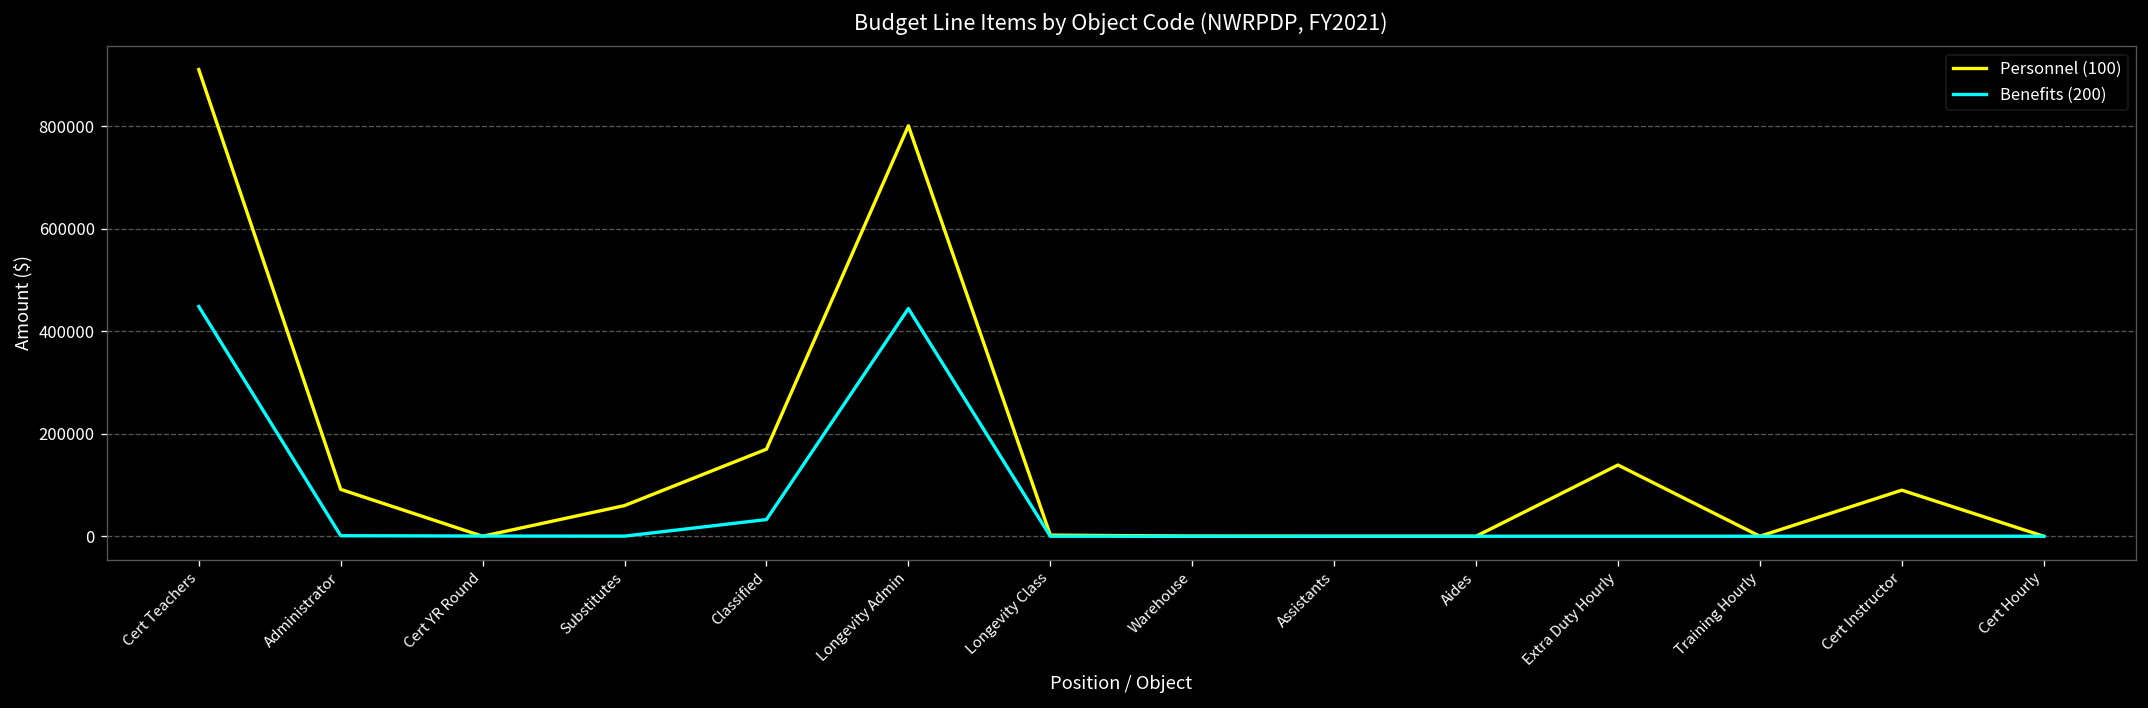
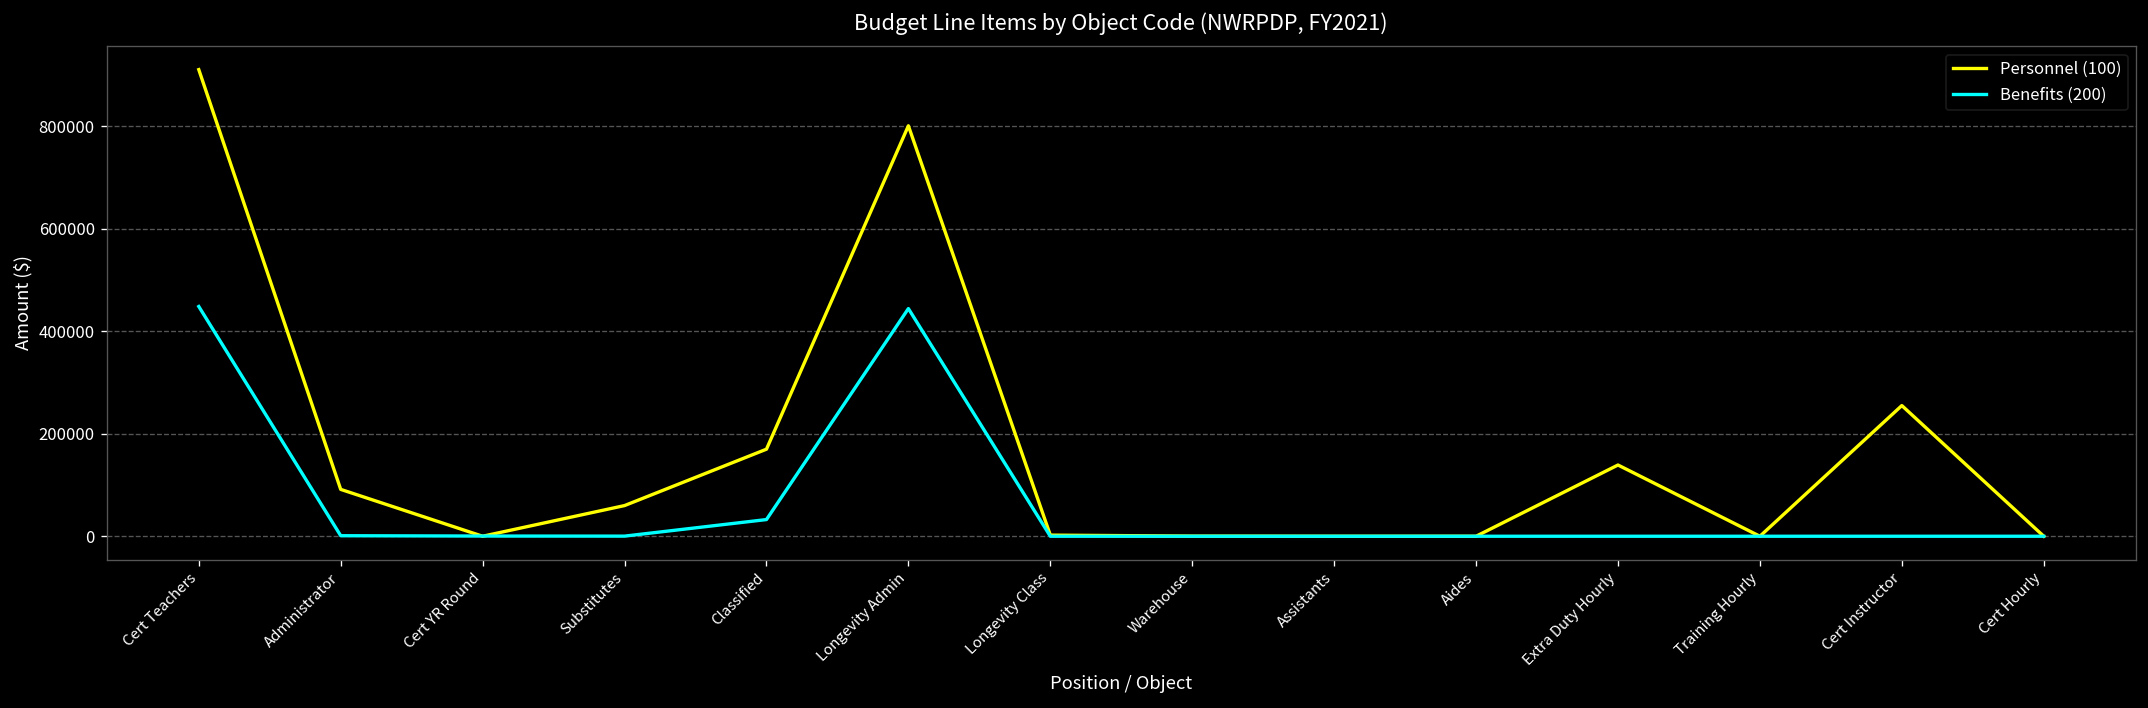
Personnel (100), Cert Instructor: 90000 -> 260000
